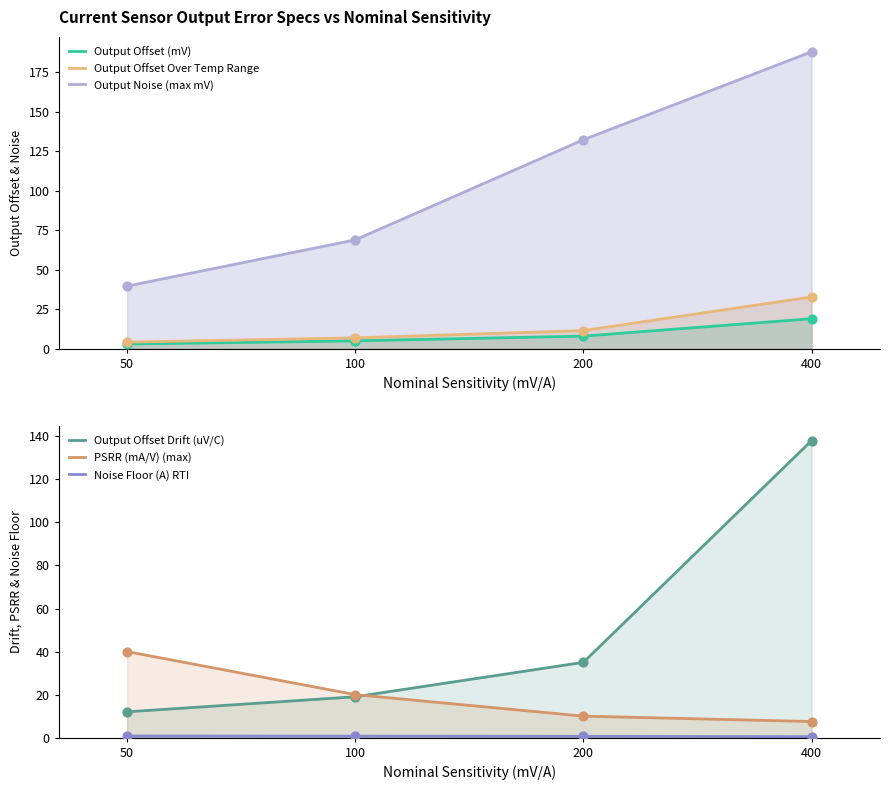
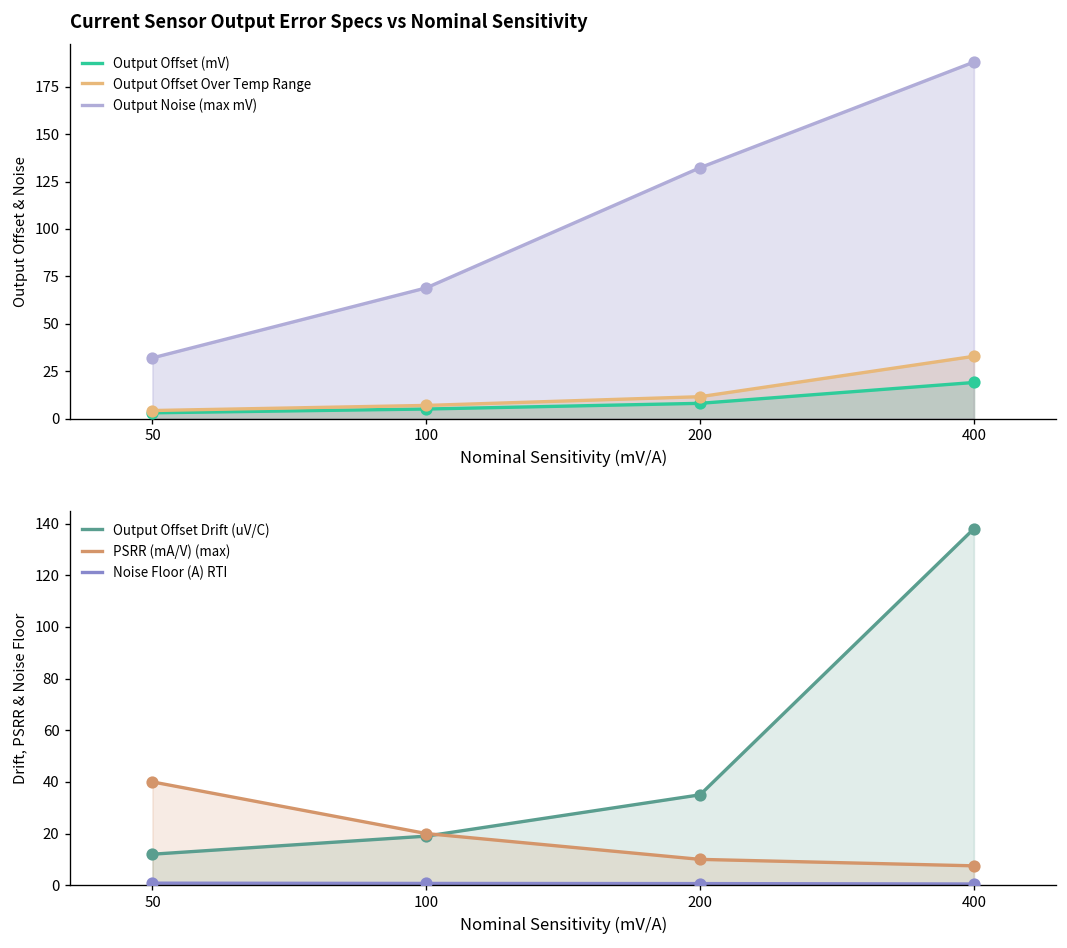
Current Sensor Output Error Specs vs Nominal Sensitivity, Output Noise (max mV), 50: 40 -> 32
